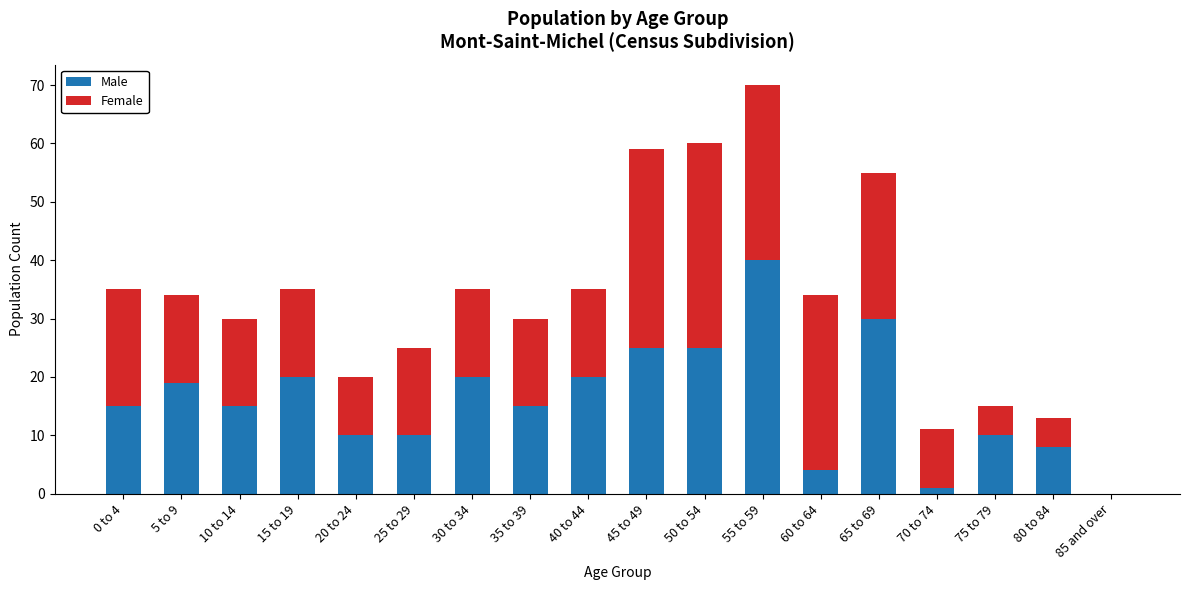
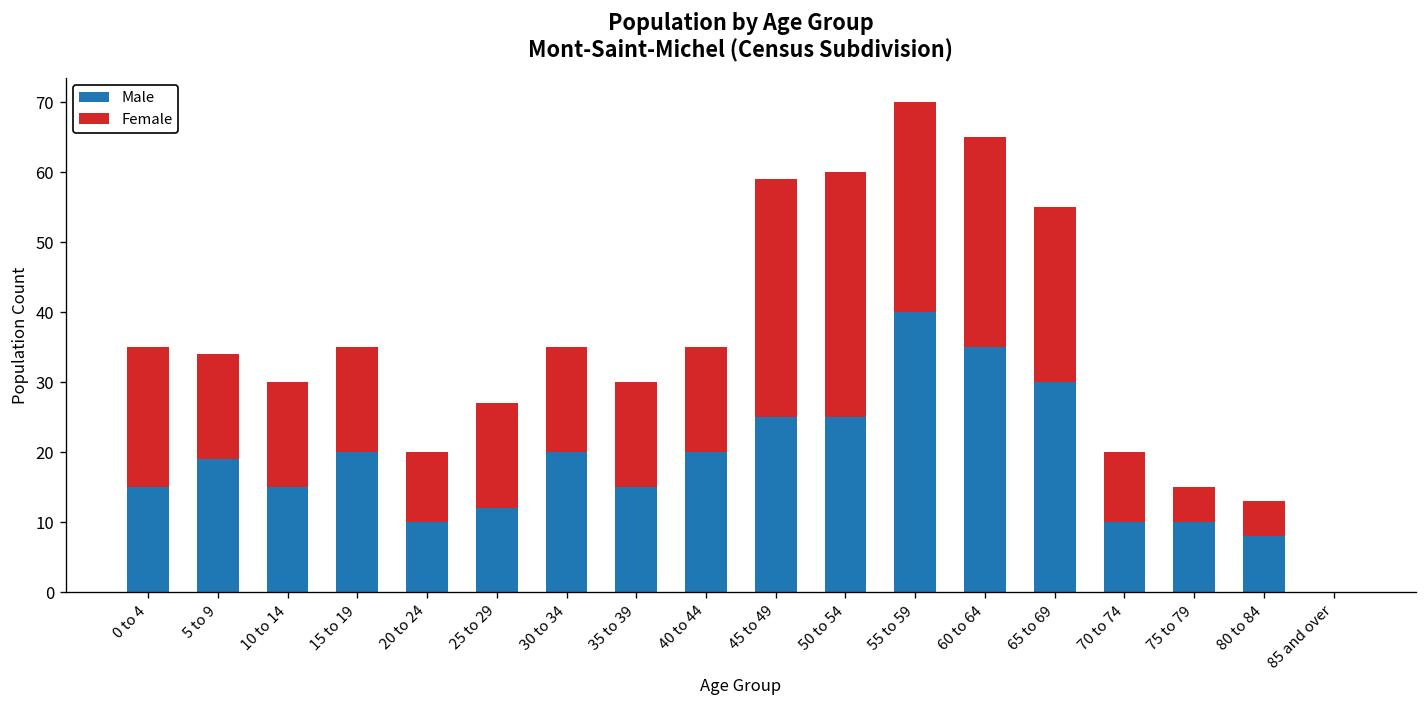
Male, 25 to 29: 10 -> 12
Male, 60 to 64: 4 -> 35
Male, 70 to 74: 1 -> 10
